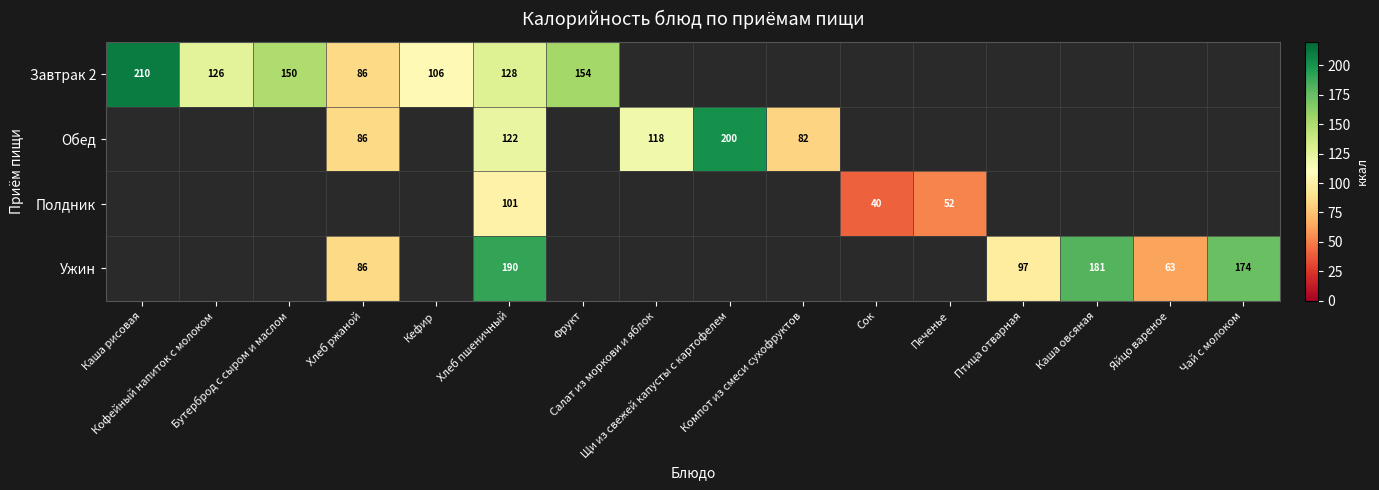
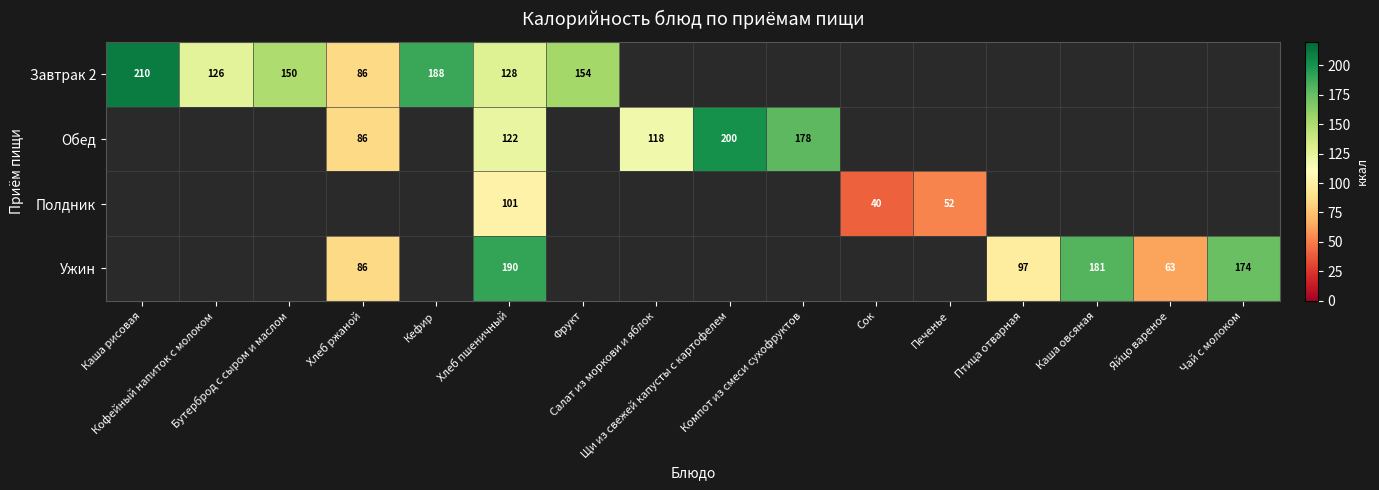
Завтрак 2, Кефир: 106 -> 188
Обед, Компот из смеси сухофруктов: 82 -> 178
